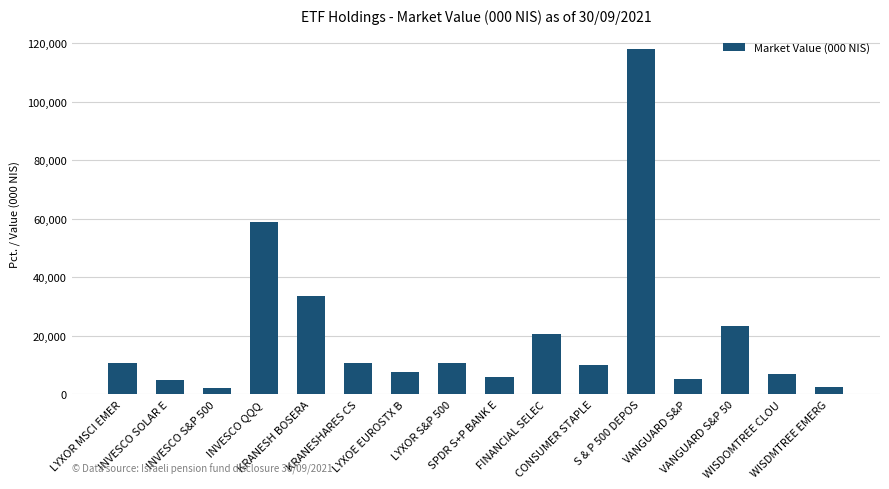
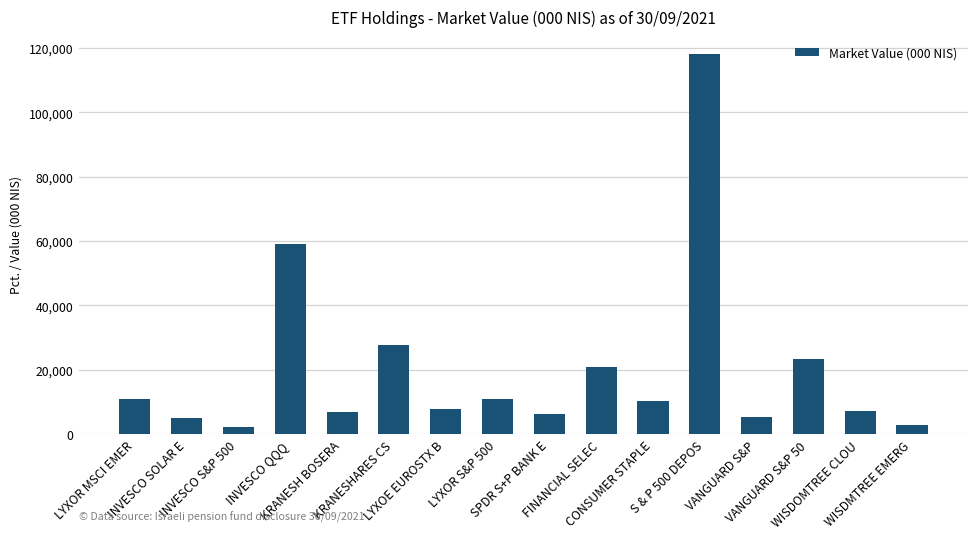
KRANESH BOSERA: 34,000 -> 7,000
KRANESHARES CS: 11,000 -> 27,000
